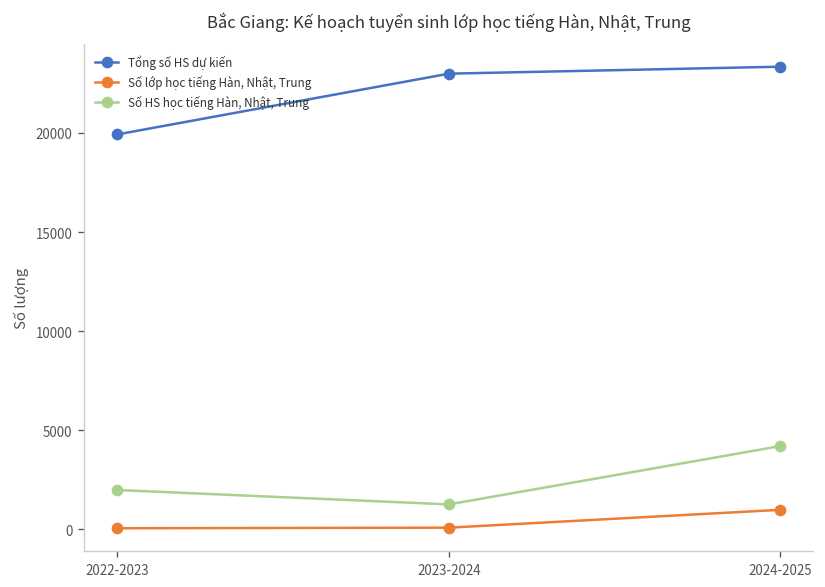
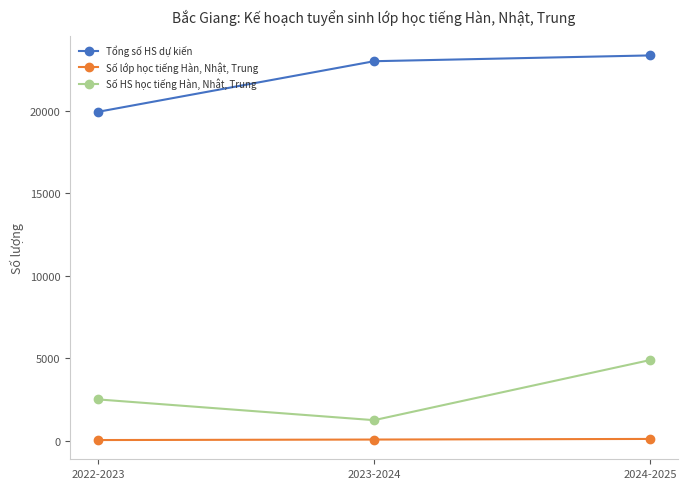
Số HS học tiếng Hàn, Nhật, Trung, 2022-2023: 2000 -> 2500
Số lớp học tiếng Hàn, Nhật, Trung, 2024-2025: 1000 -> 100
Số HS học tiếng Hàn, Nhật, Trung, 2024-2025: 4200 -> 4900
